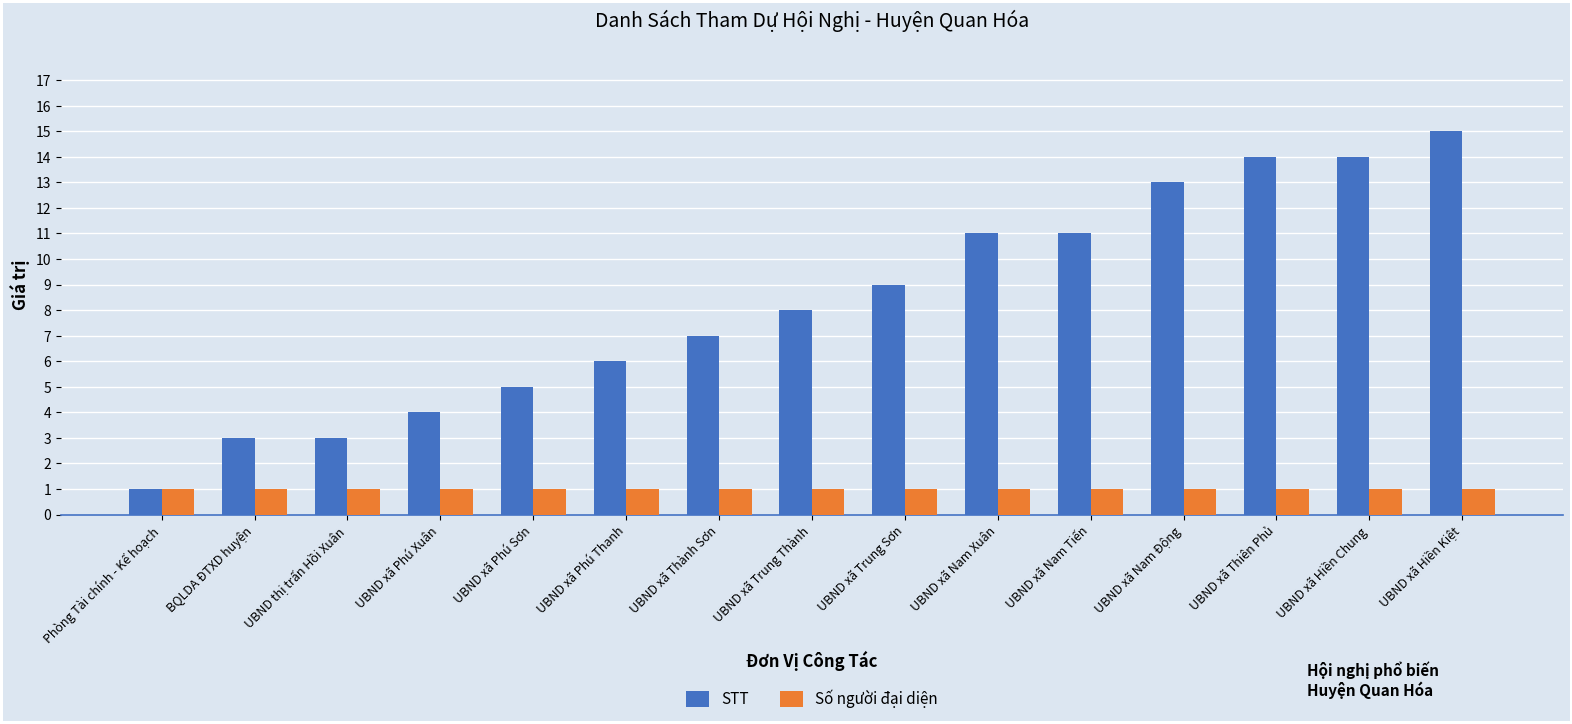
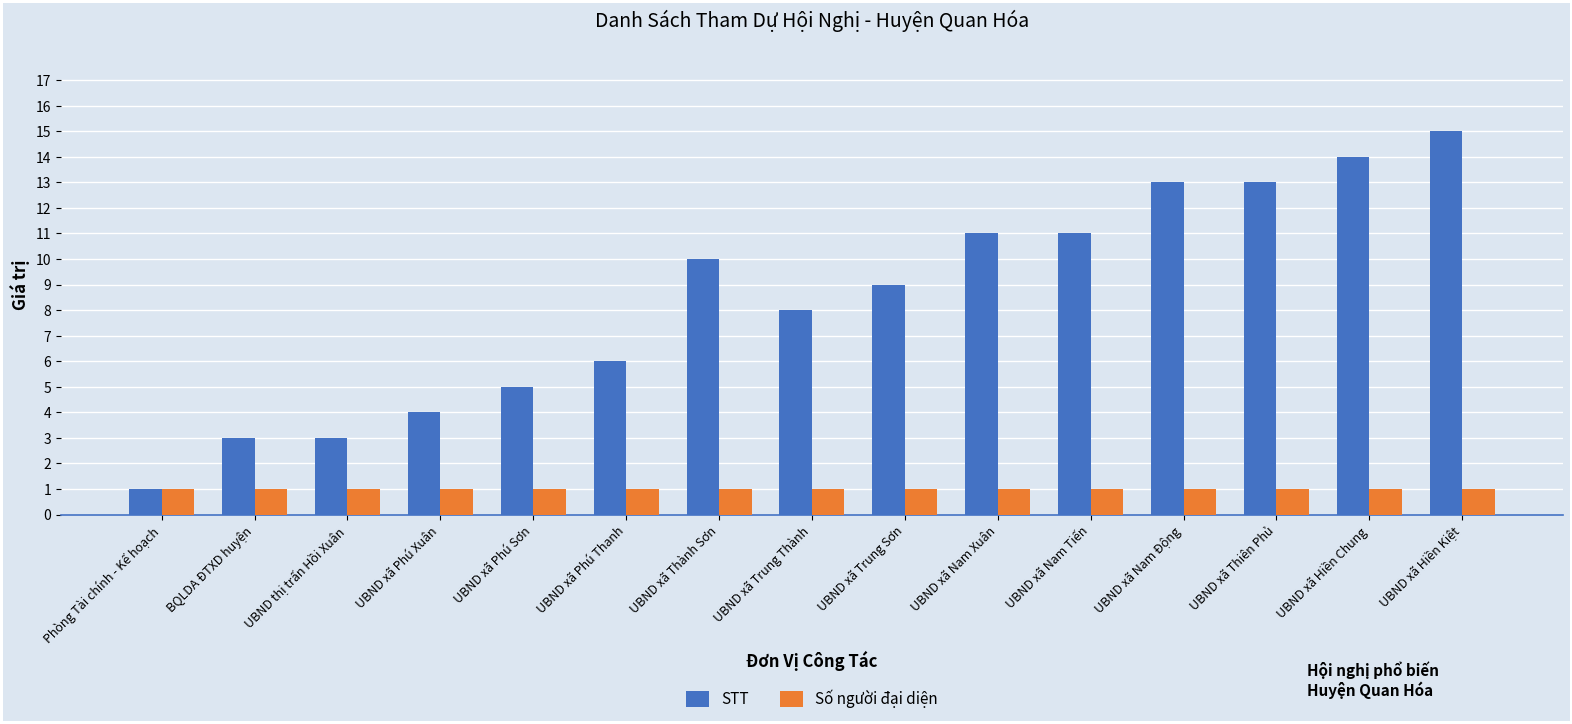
STT, UBND xã Thành Sơn: 7 -> 10
STT, UBND xã Thiên Phủ: 14 -> 13
